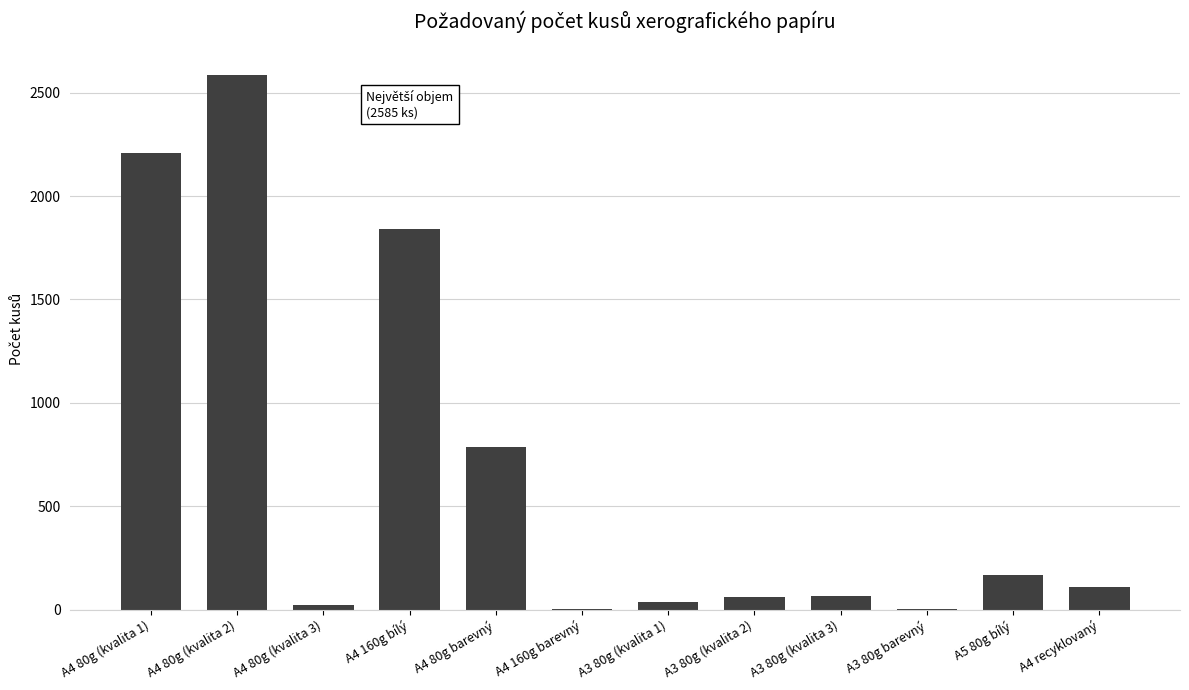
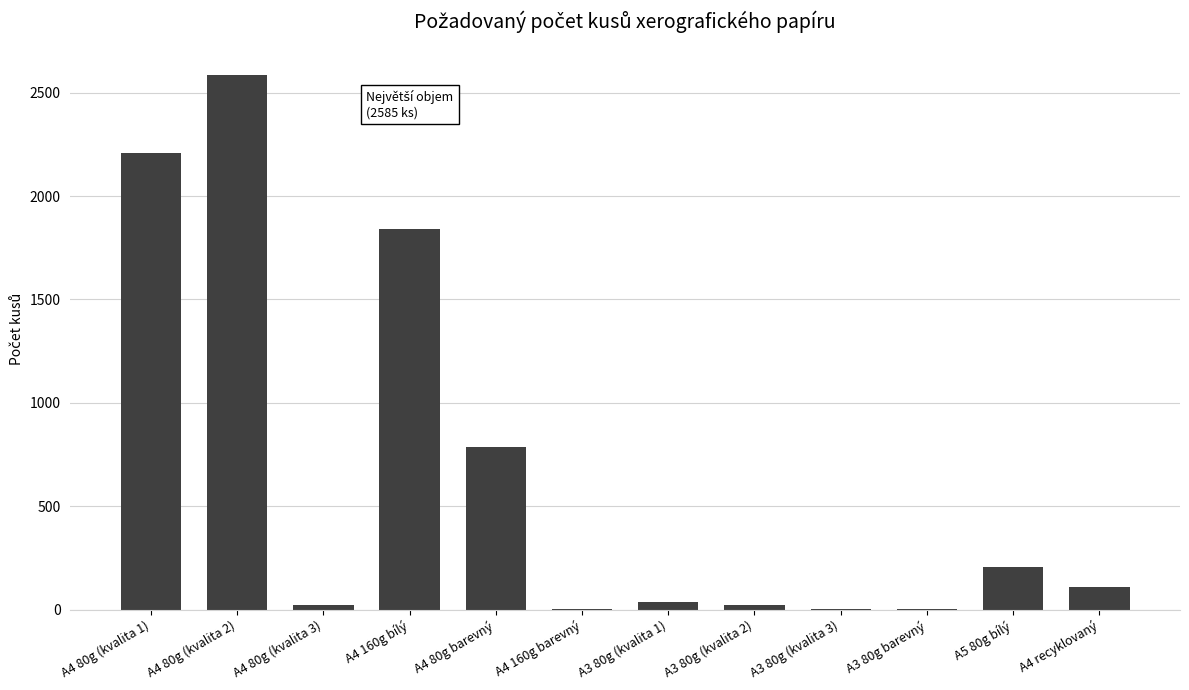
A3 80g (kvalita 2): 60 -> 20
A3 80g (kvalita 3): 70 -> 10
A5 80g bílý: 170 -> 210
